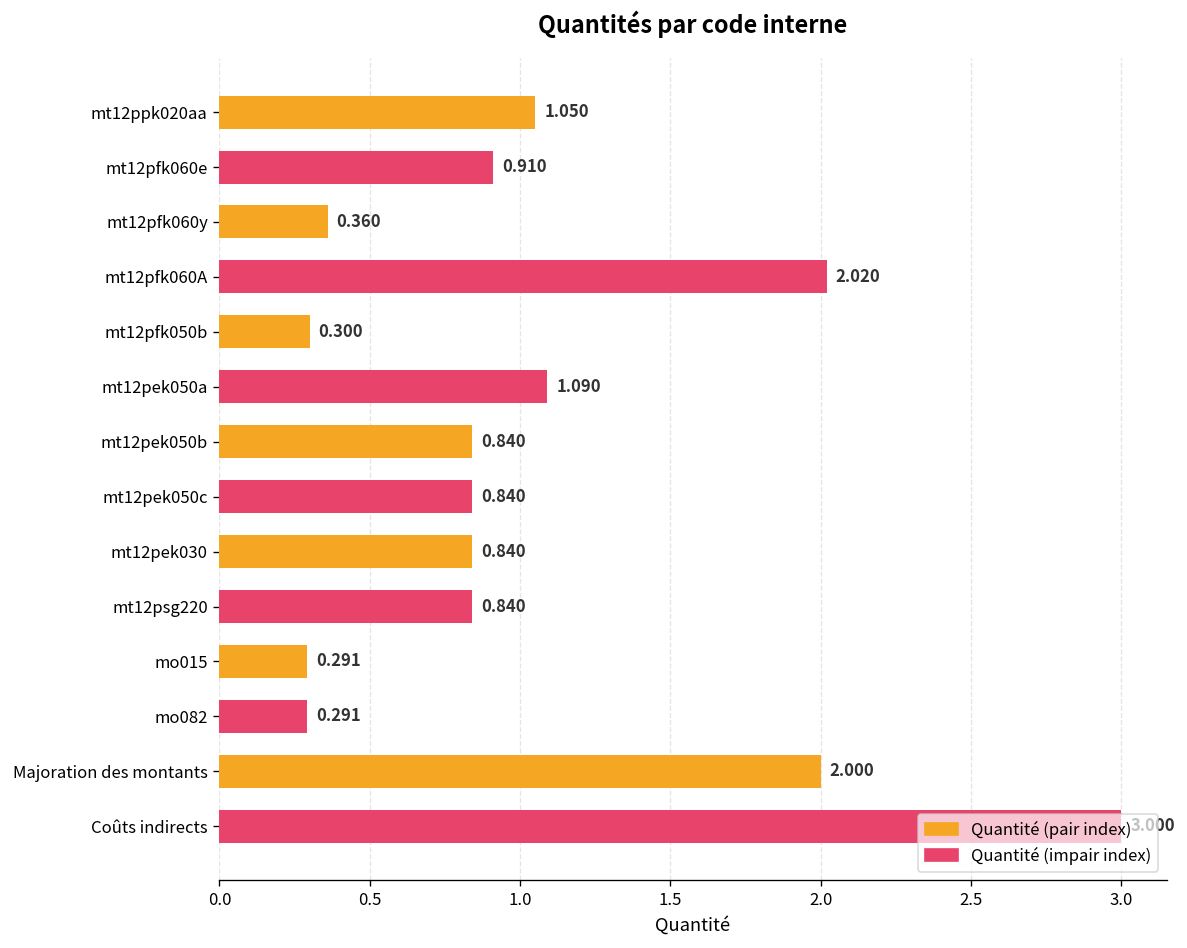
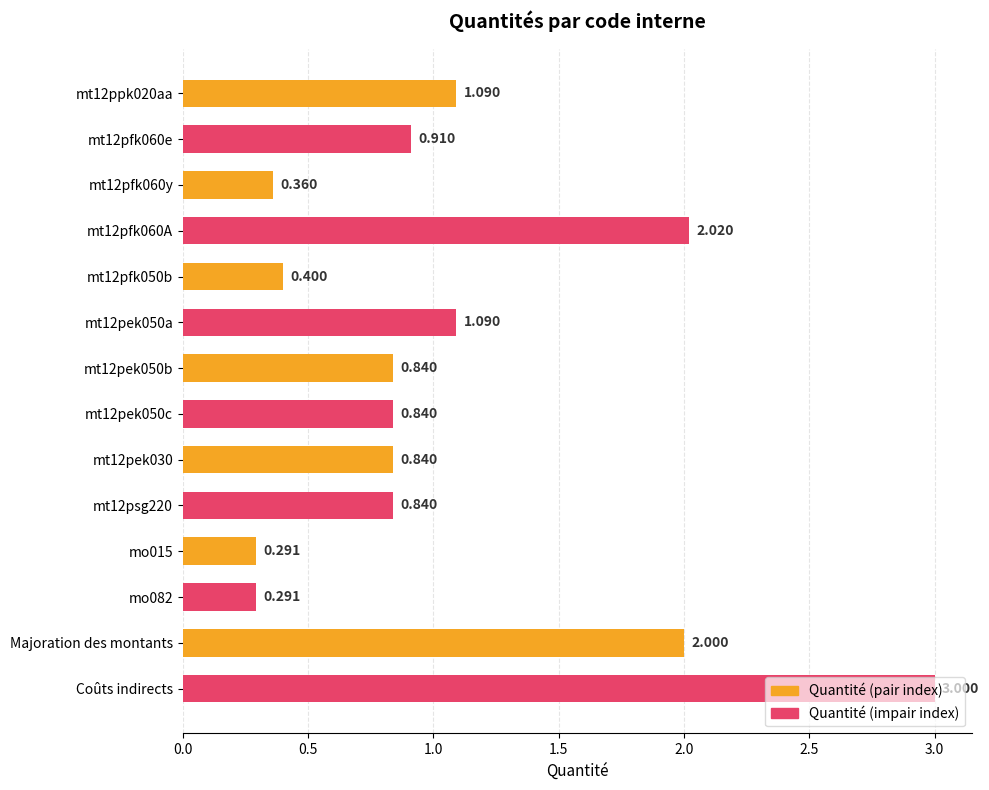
mt12ppk020aa: 1.050 -> 1.090
mt12pfk050b: 0.300 -> 0.400
